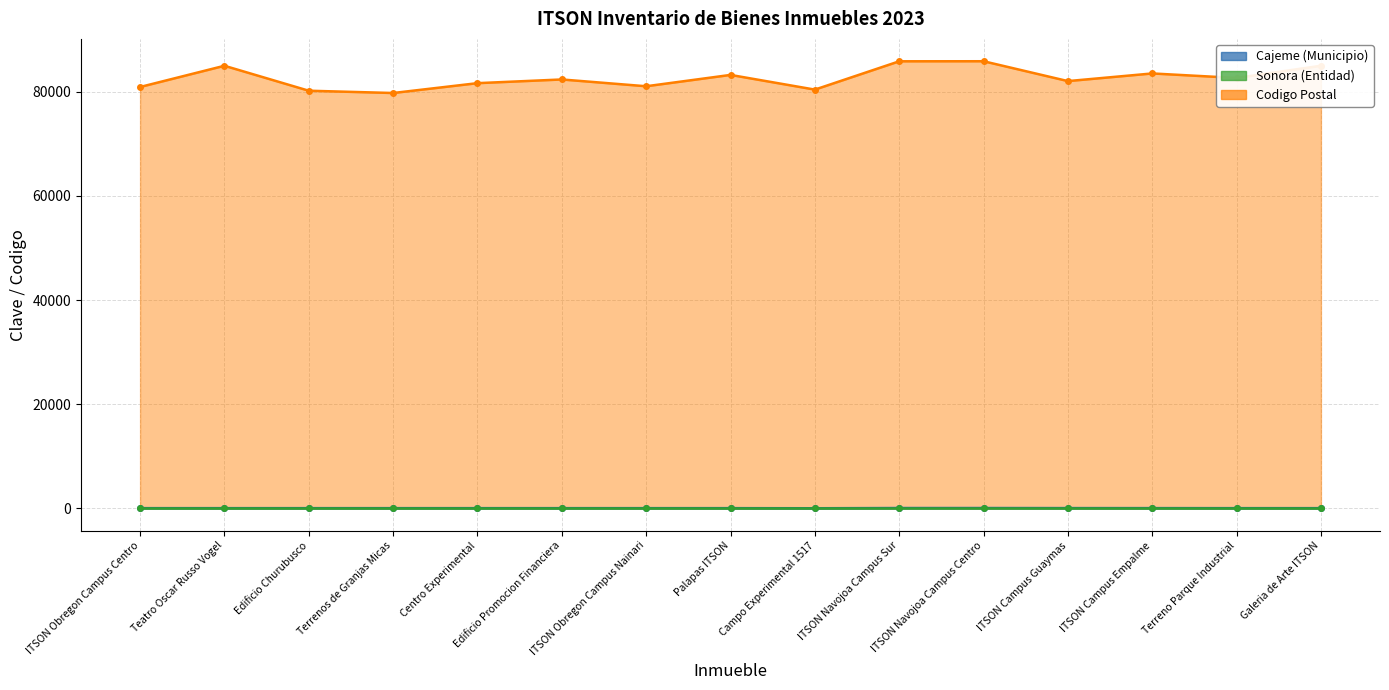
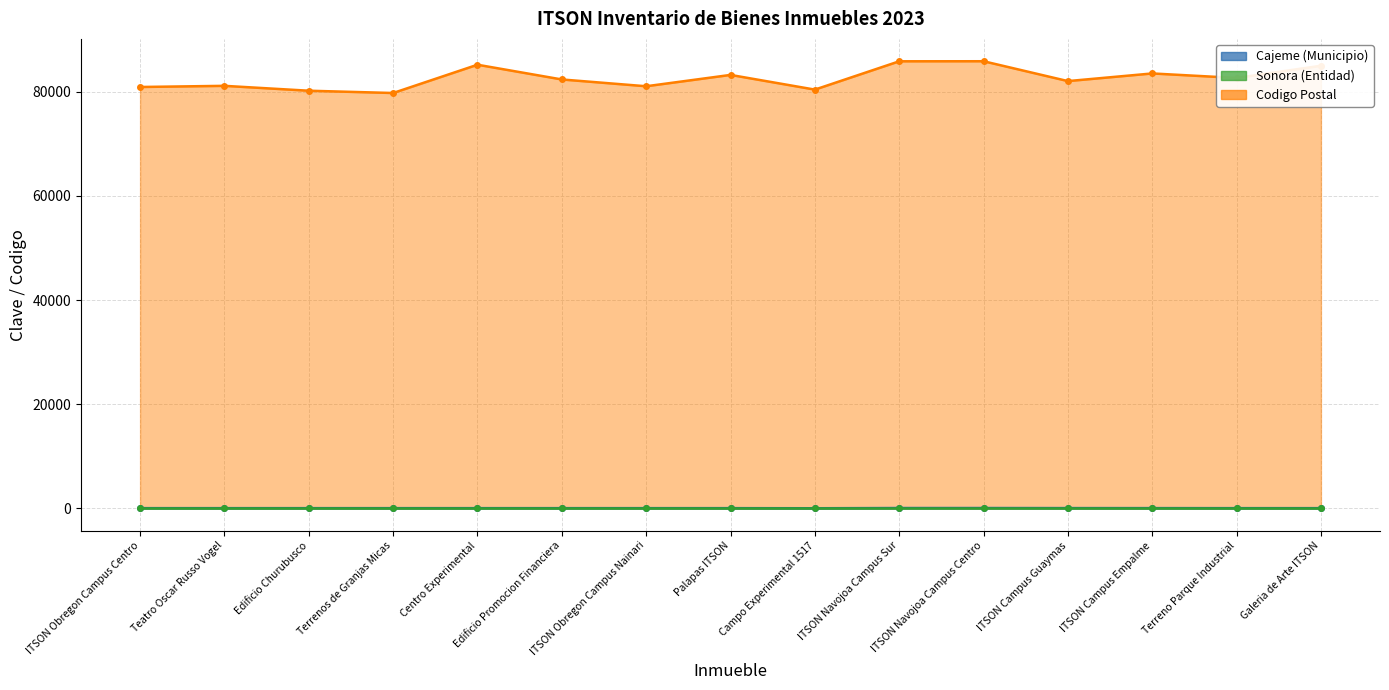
Codigo Postal, Teatro Oscar Russo Vogel: 85000 -> 81000
Codigo Postal, Centro Experimental: 82000 -> 85000
